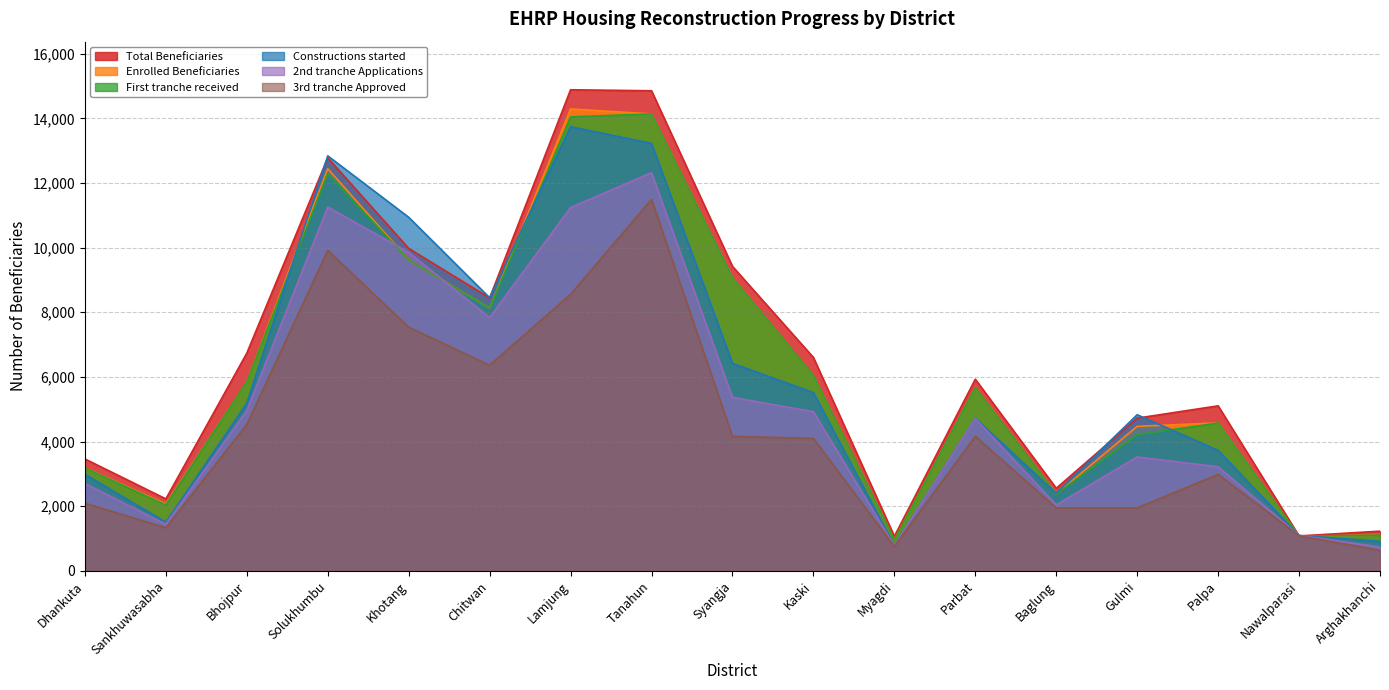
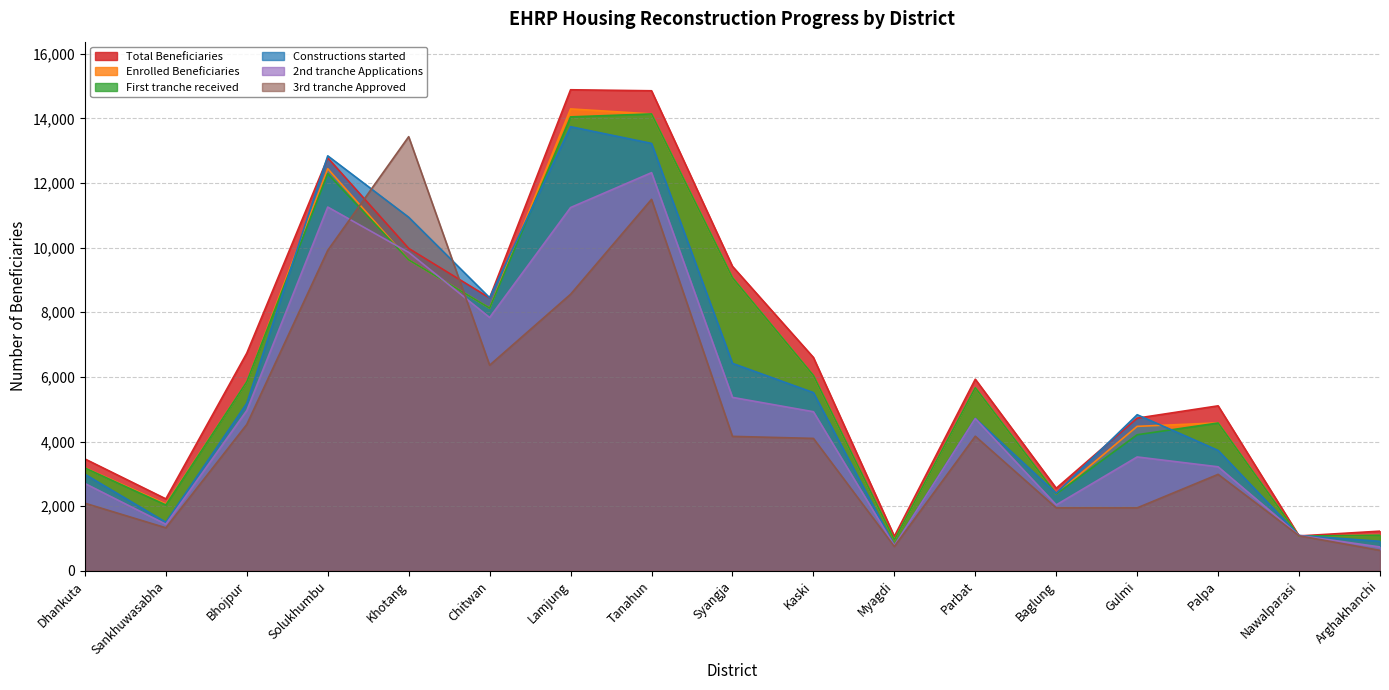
3rd tranche Approved, Khotang: 7,500 -> 13,400
